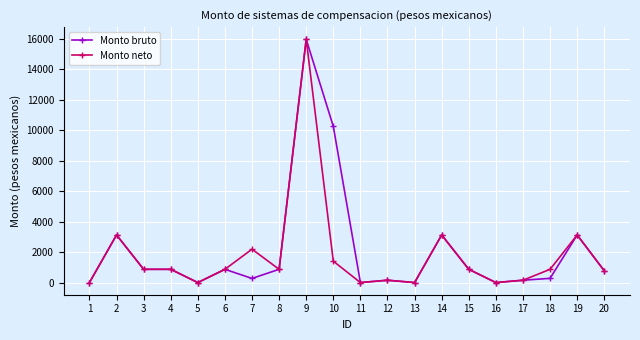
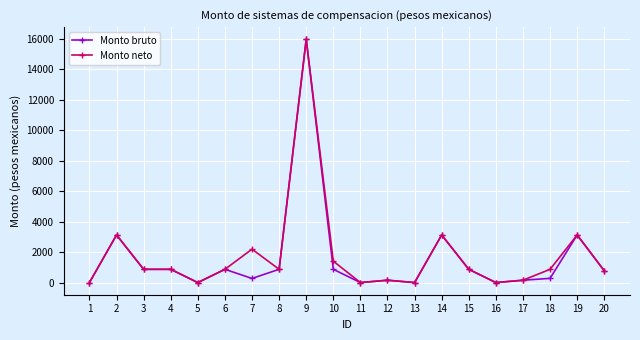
Monto bruto, 10: 10200 -> 900
